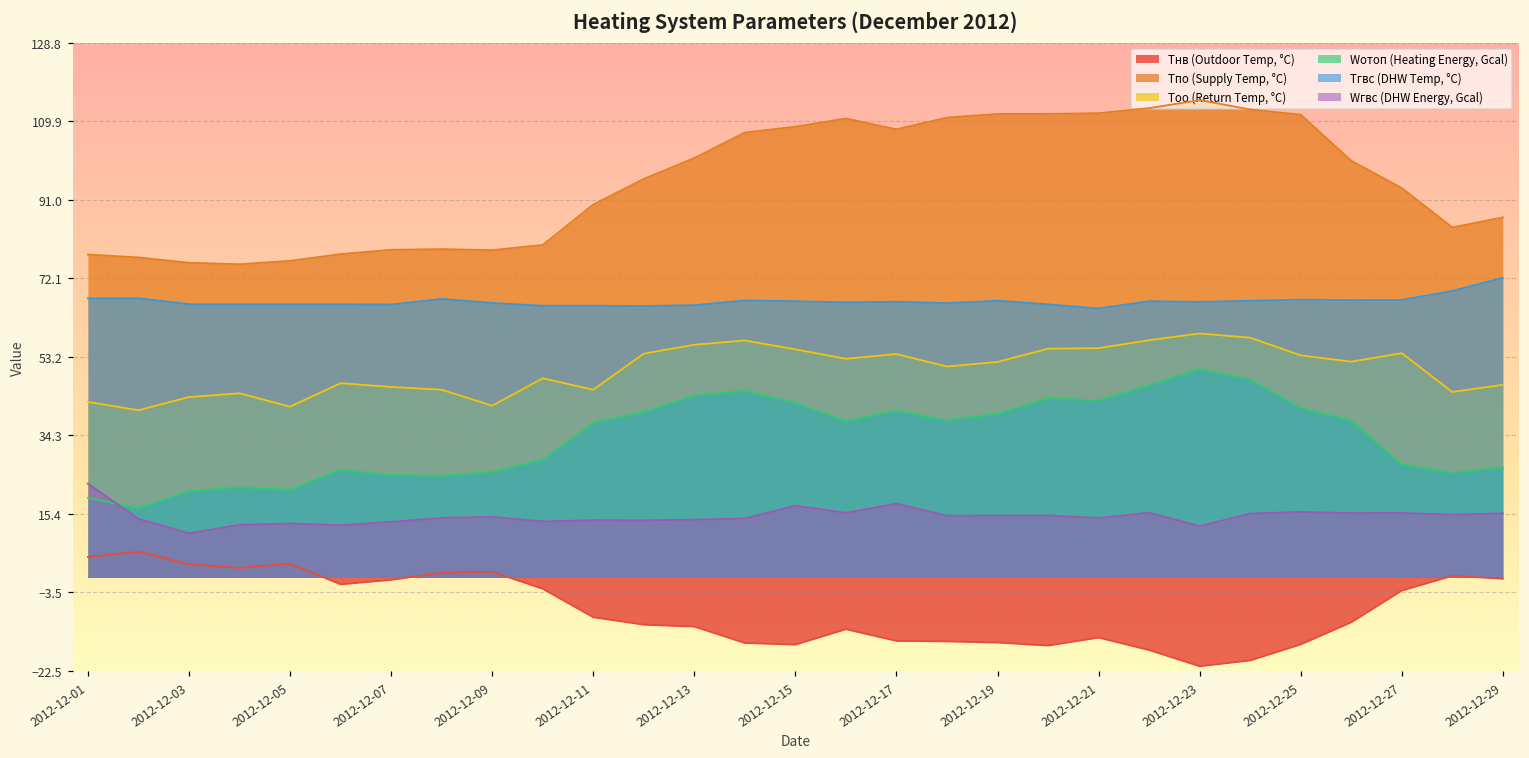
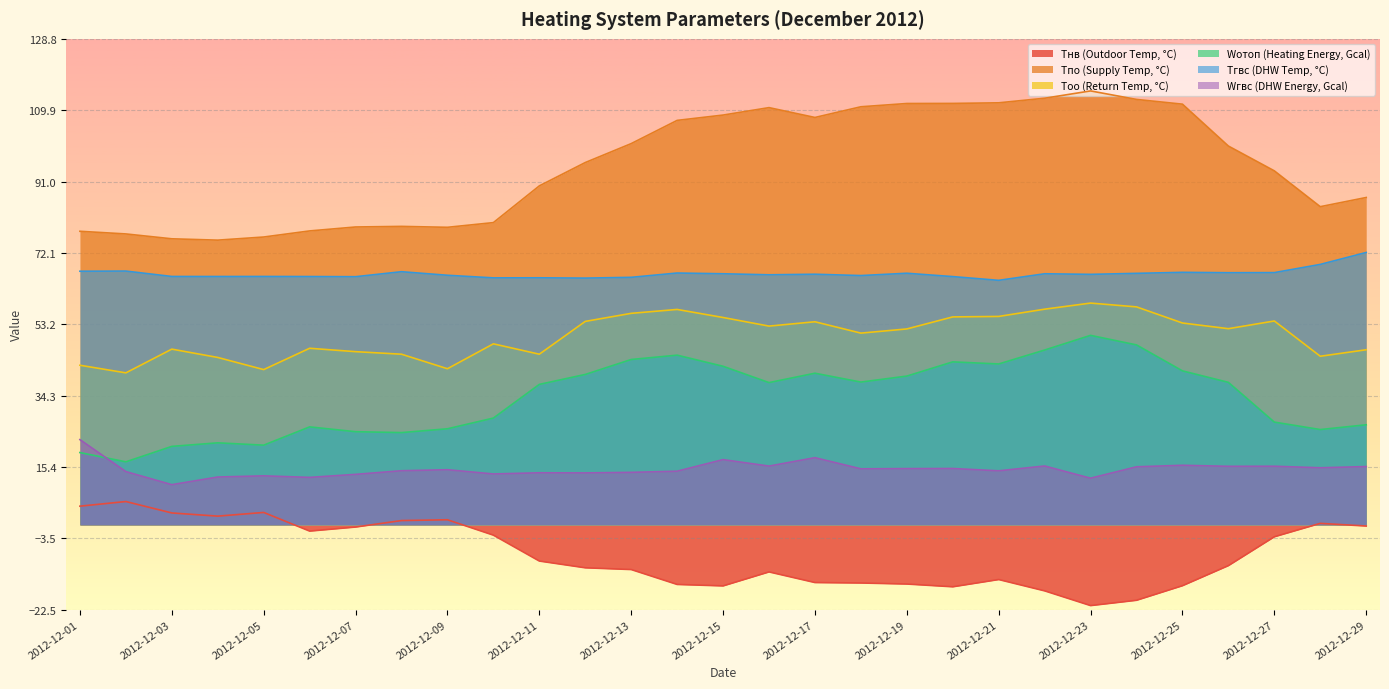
Tоо (Return Temp, °C), 2012-12-03: 43 -> 47
